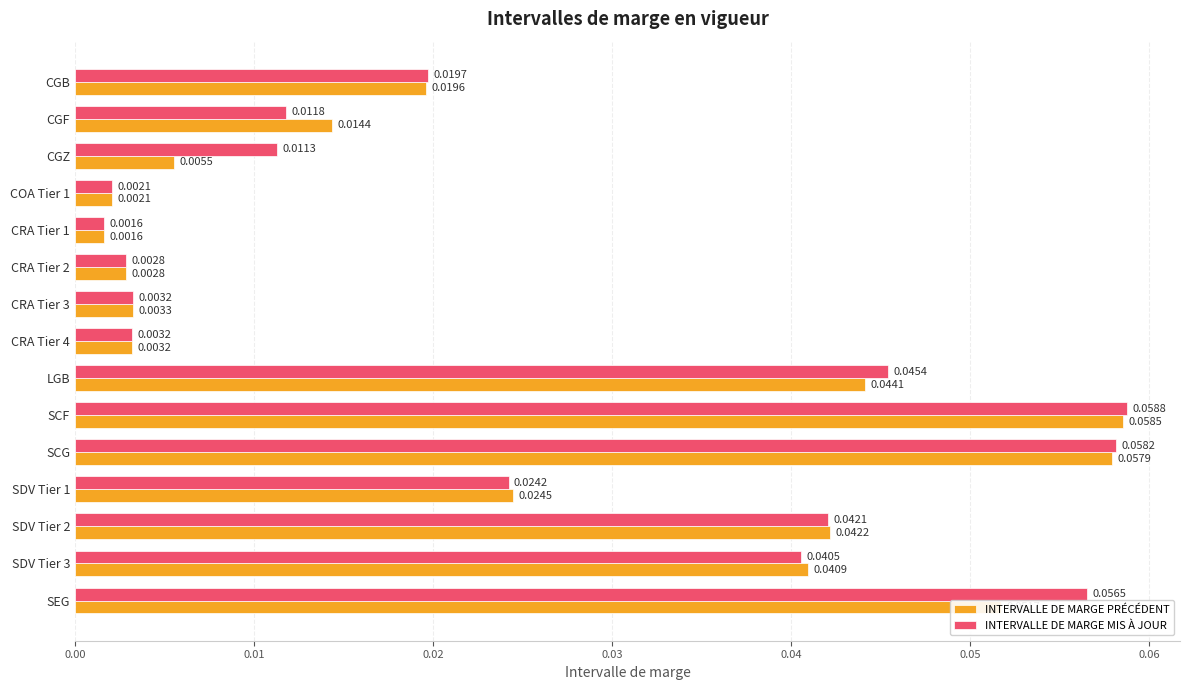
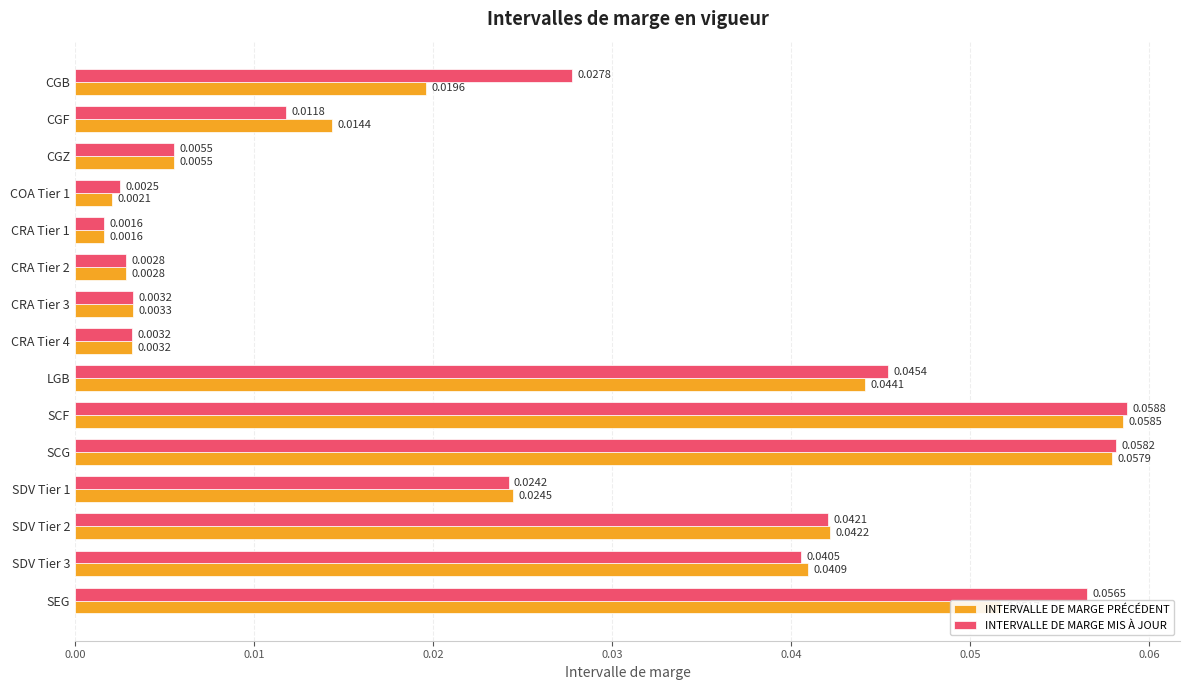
INTERVALLE DE MARGE MIS À JOUR, CGB: 0.0197 -> 0.0278
INTERVALLE DE MARGE MIS À JOUR, CGZ: 0.0113 -> 0.0055
INTERVALLE DE MARGE MIS À JOUR, COA Tier 1: 0.0021 -> 0.0025
